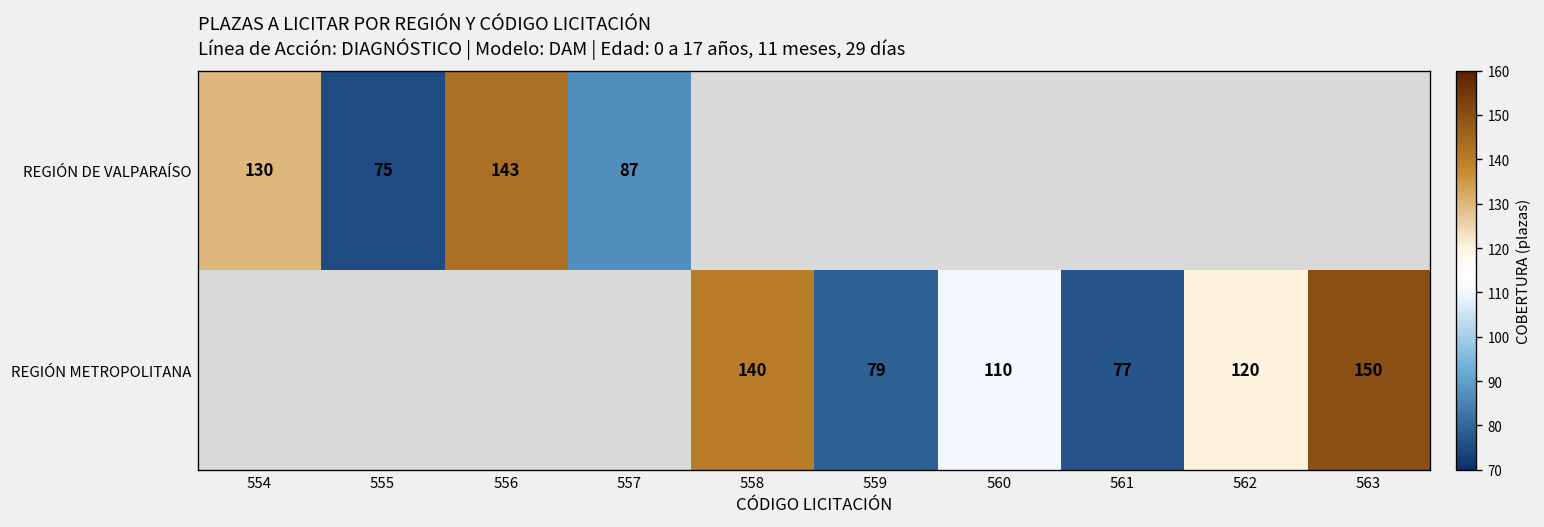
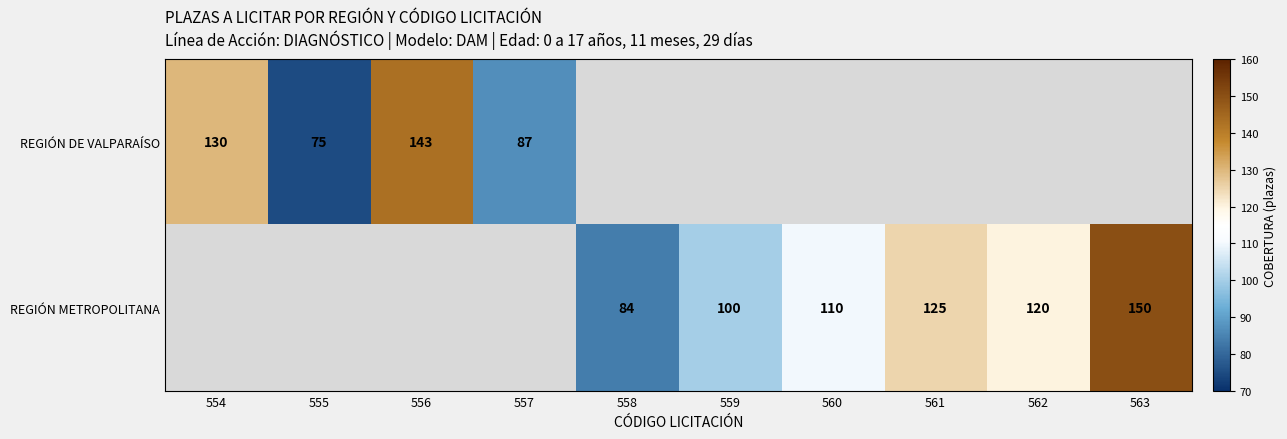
REGIÓN METROPOLITANA, 558: 140 -> 84
REGIÓN METROPOLITANA, 559: 79 -> 100
REGIÓN METROPOLITANA, 561: 77 -> 125
